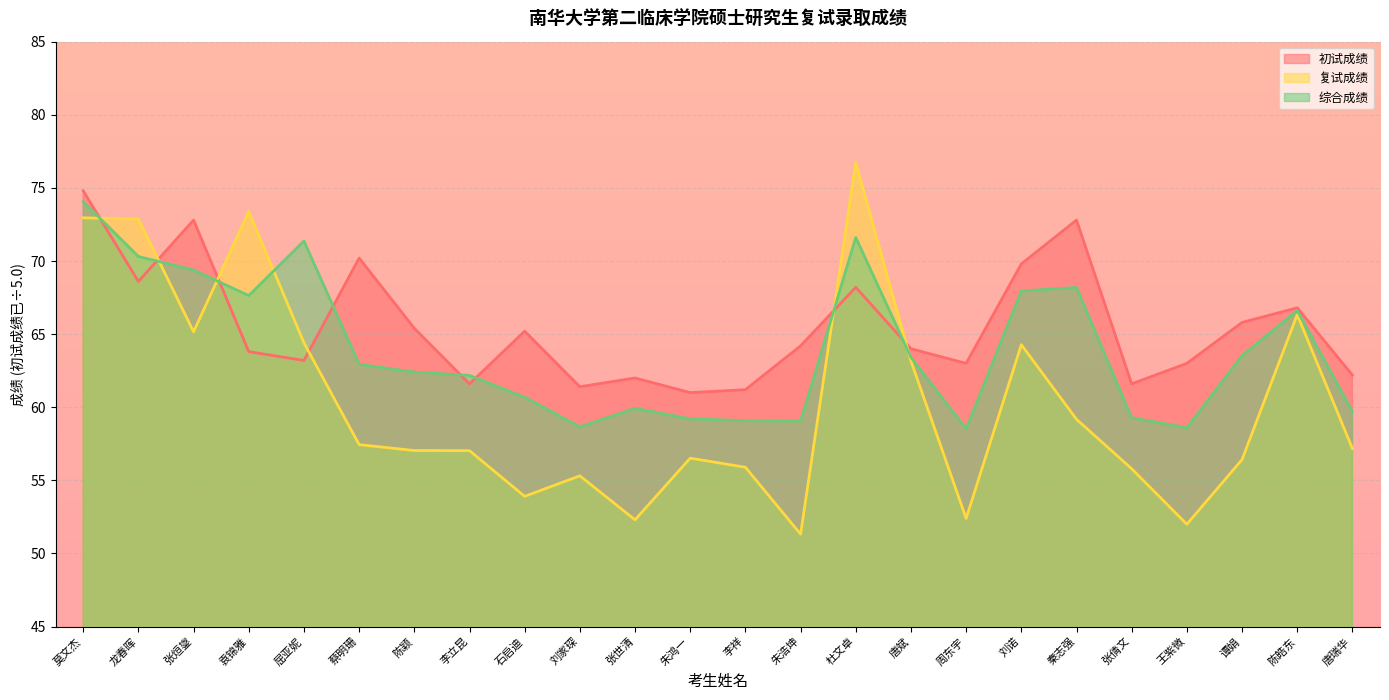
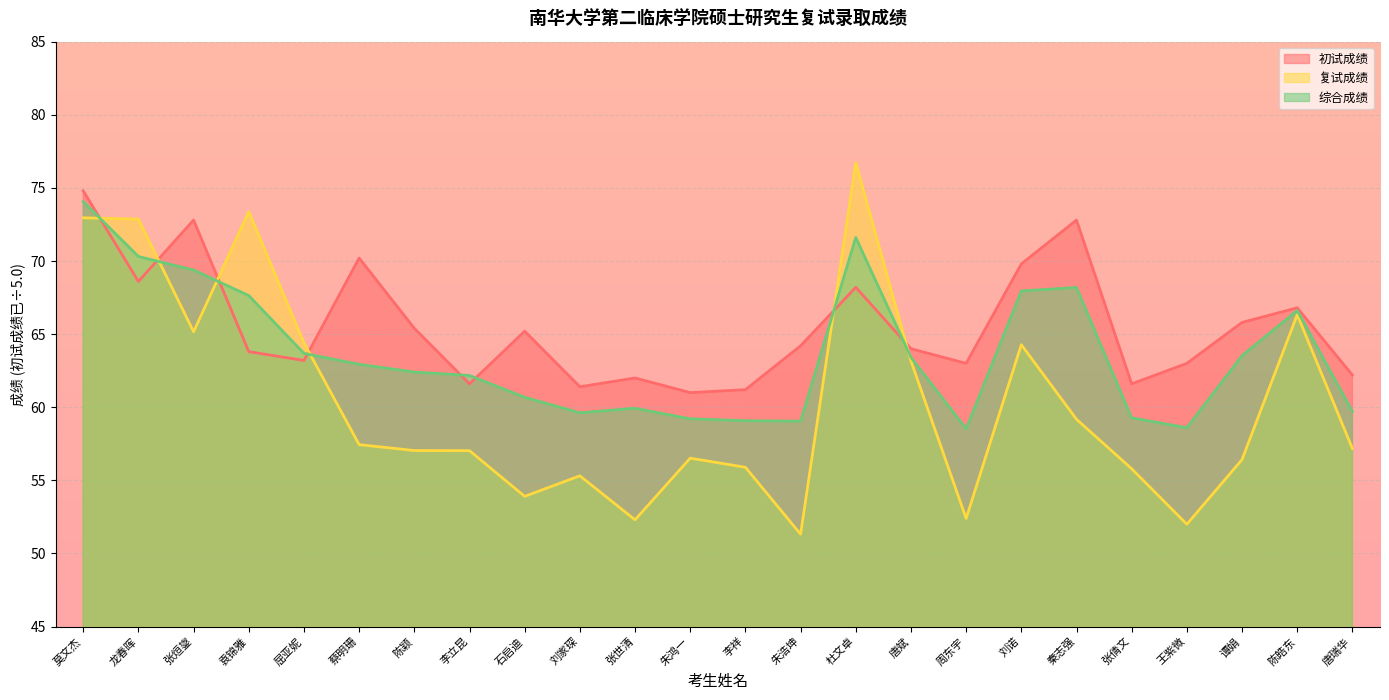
综合成绩, 屈亚妮: 71.4 -> 63.7
综合成绩, 刘家琛: 58.7 -> 59.6
